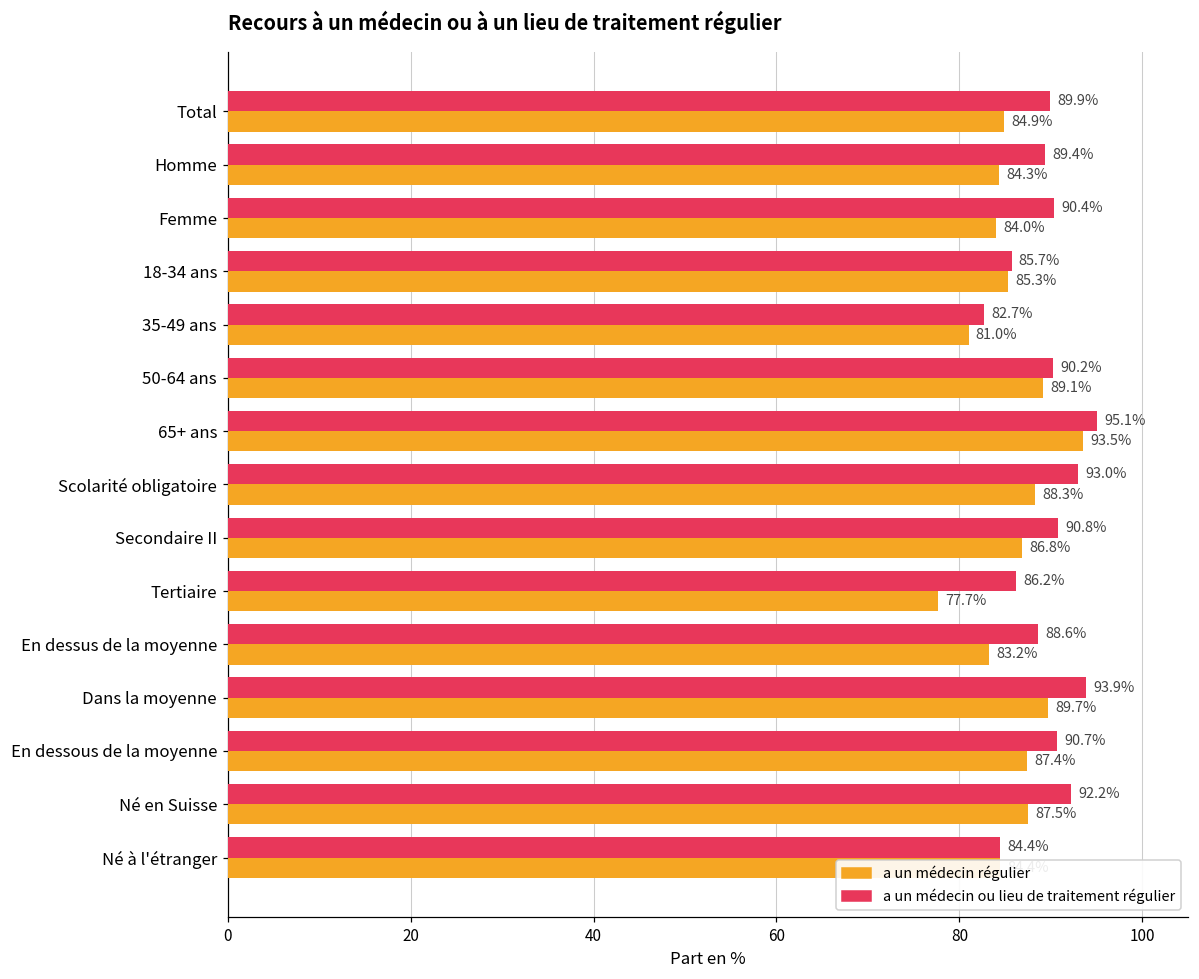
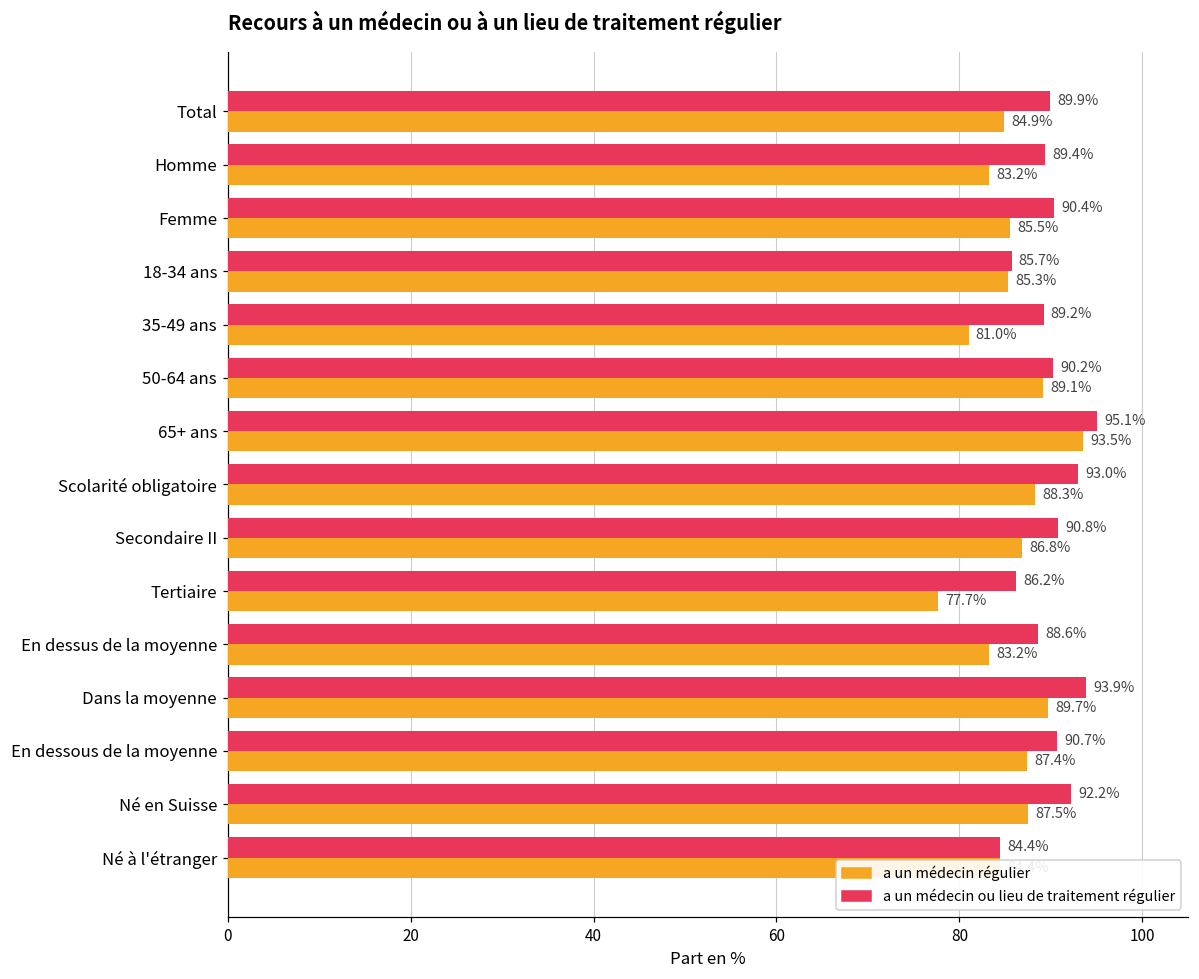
a un médecin régulier, Homme: 84.3% -> 83.2%
a un médecin régulier, Femme: 84.0% -> 85.5%
a un médecin ou lieu de traitement régulier, 35-49 ans: 82.7% -> 89.2%
